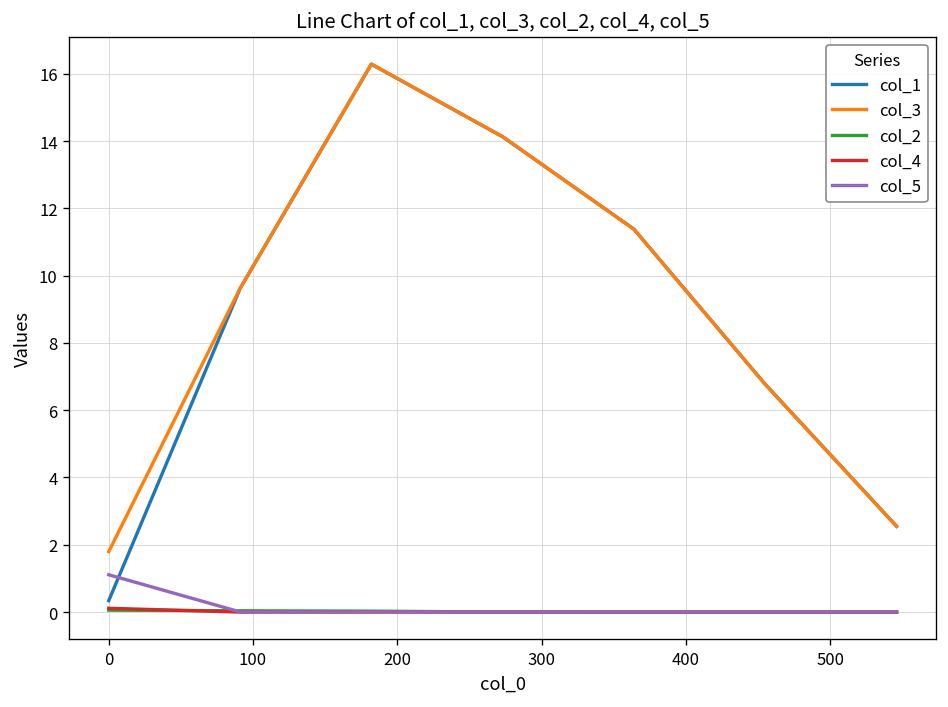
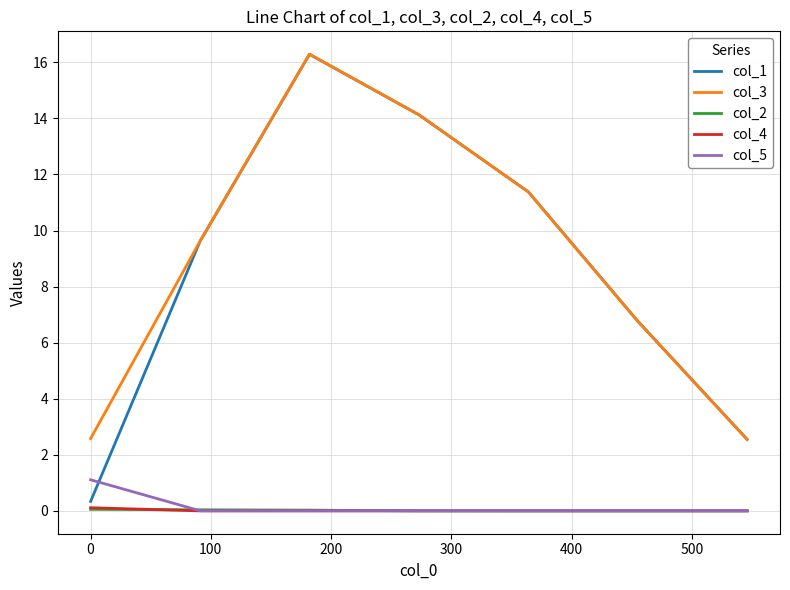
col_3, 0: 1.8 -> 2.6
